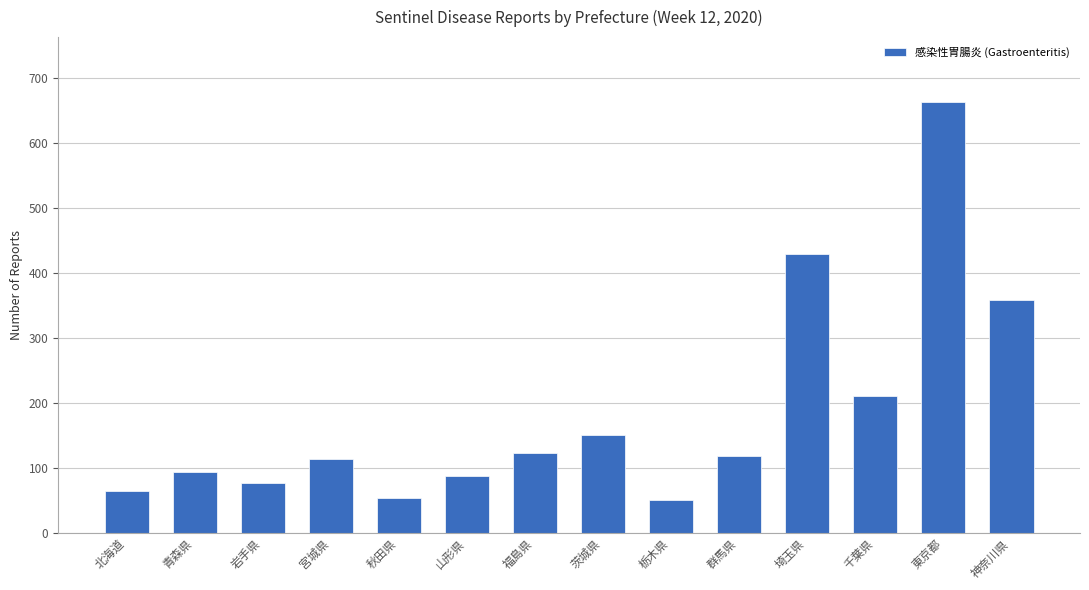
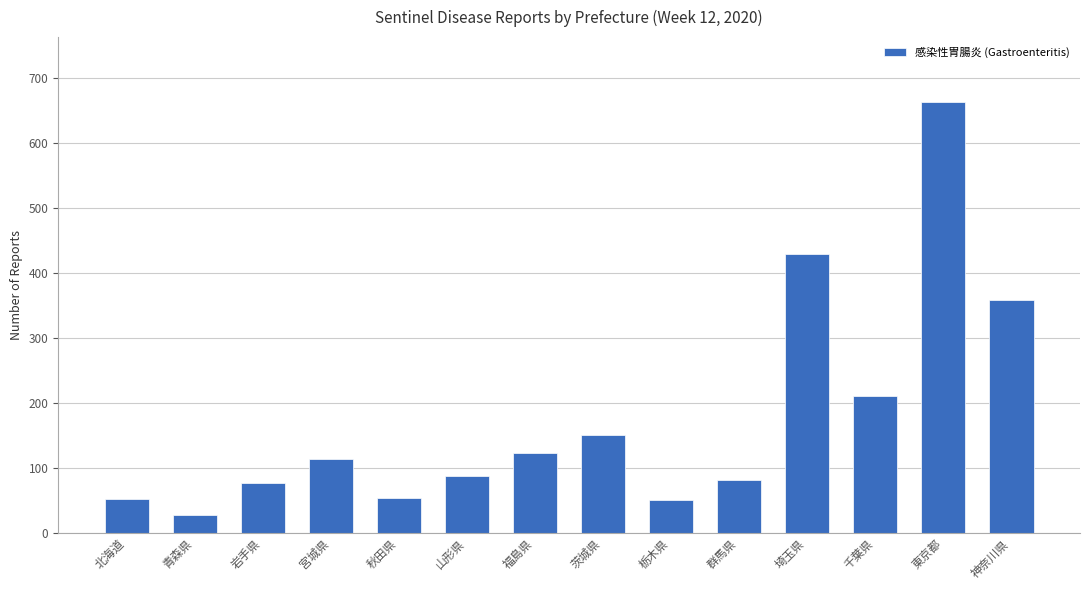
北海道: 70 -> 50
青森県: 90 -> 30
群馬県: 120 -> 80
